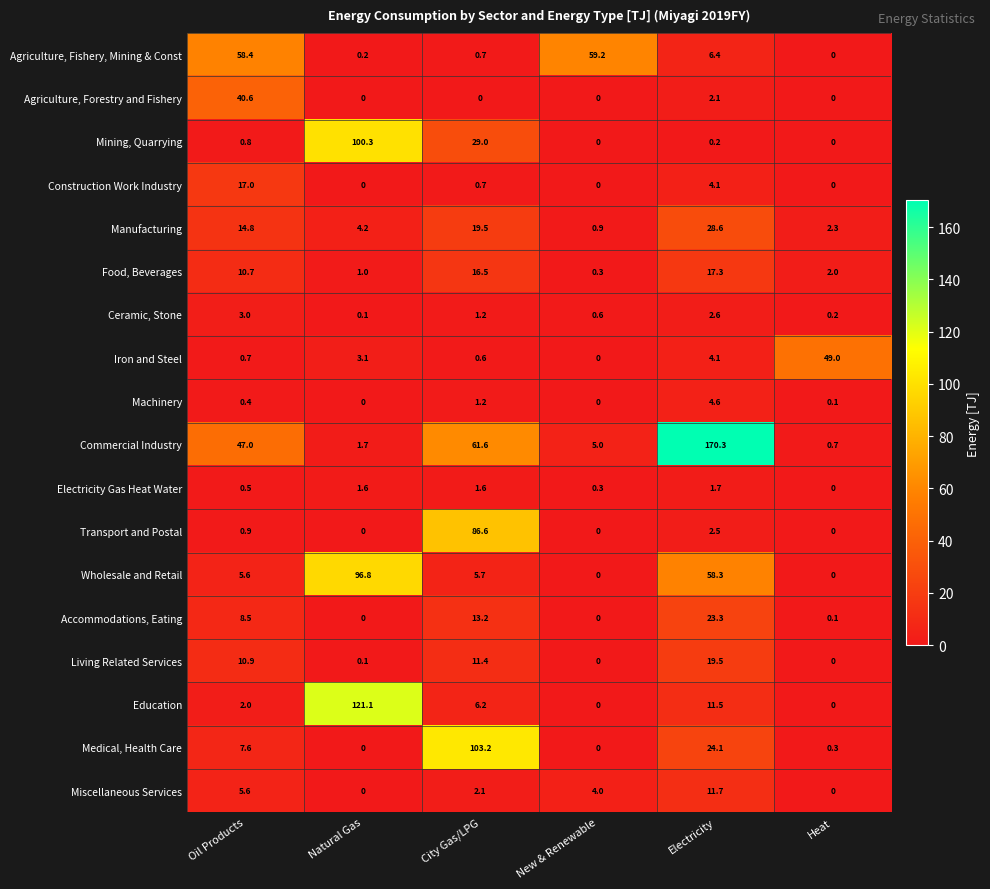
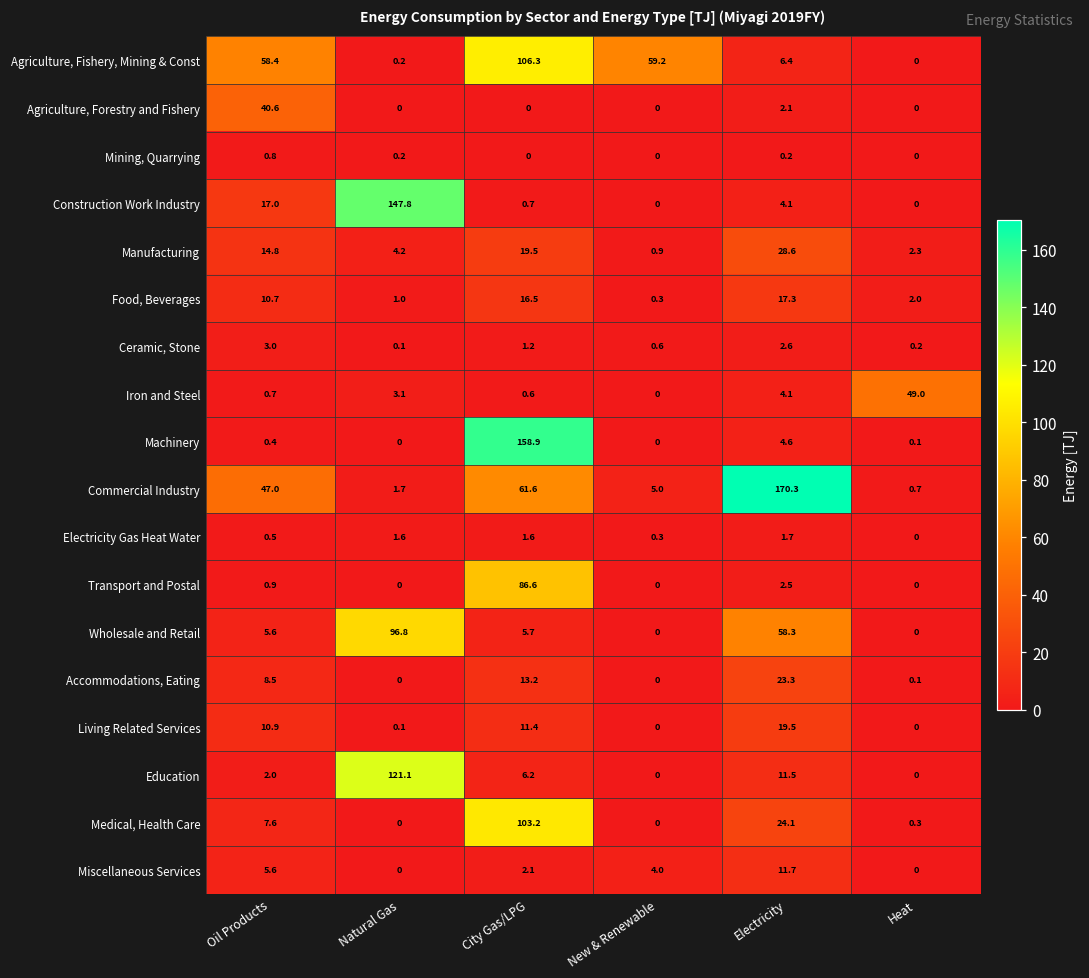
Agriculture, Fishery, Mining & Const, City Gas/LPG: 0.7 -> 106.3
Mining, Quarrying, Natural Gas: 100.3 -> 0.2
Mining, Quarrying, City Gas/LPG: 29.0 -> 0
Construction Work Industry, Natural Gas: 0 -> 147.8
Machinery, City Gas/LPG: 1.2 -> 158.9
